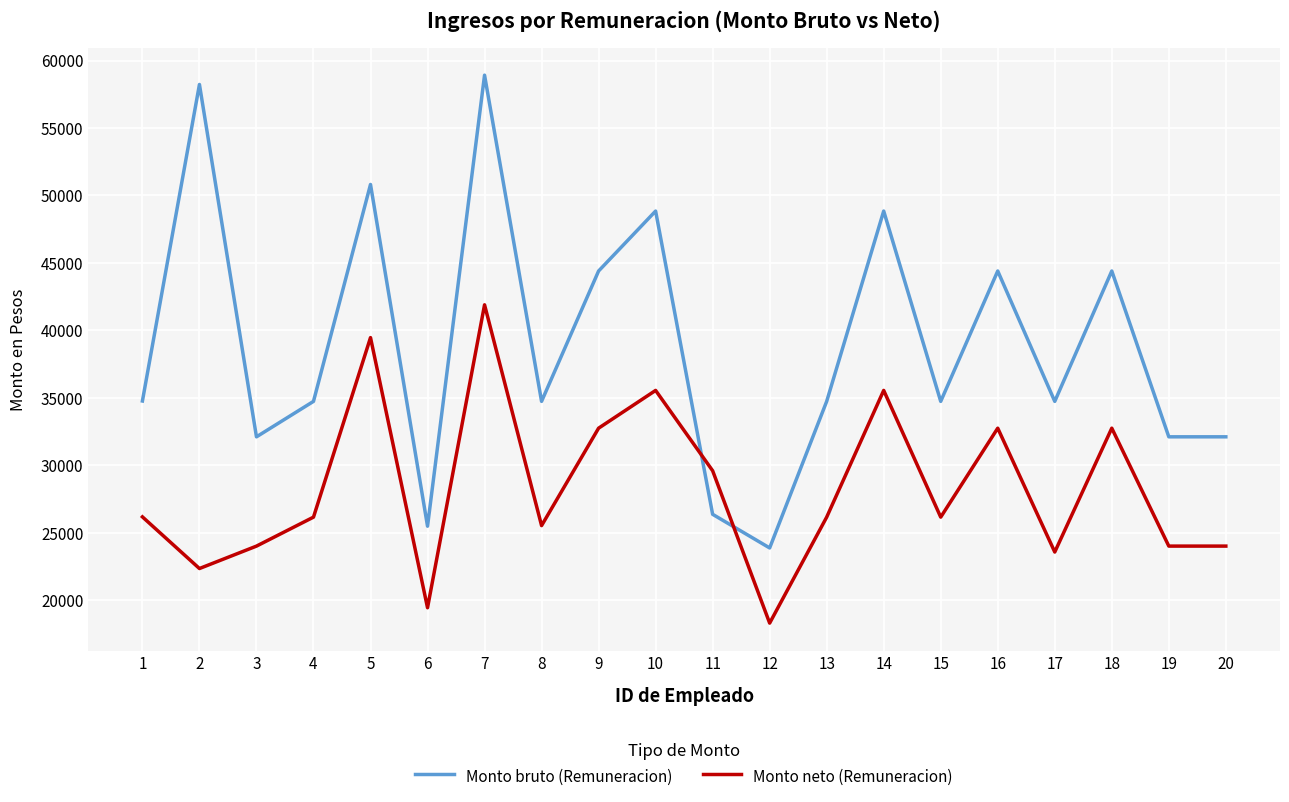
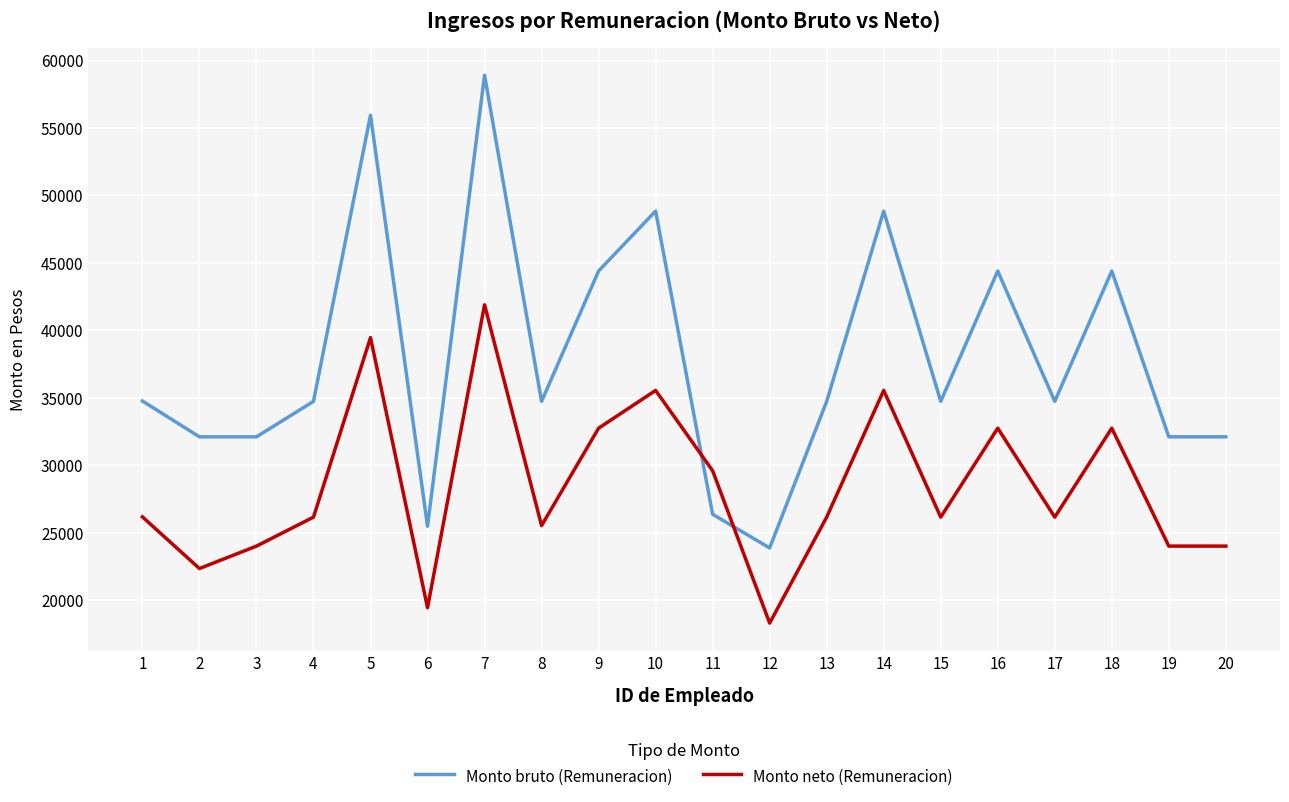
Monto bruto (Remuneracion), 2: 58200 -> 32100
Monto bruto (Remuneracion), 5: 50800 -> 55900
Monto neto (Remuneracion), 17: 23600 -> 26200
